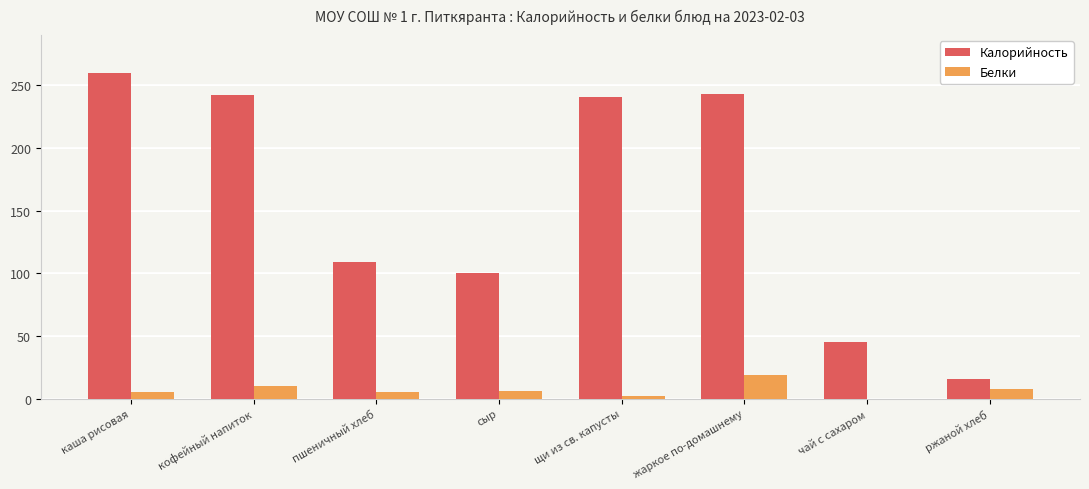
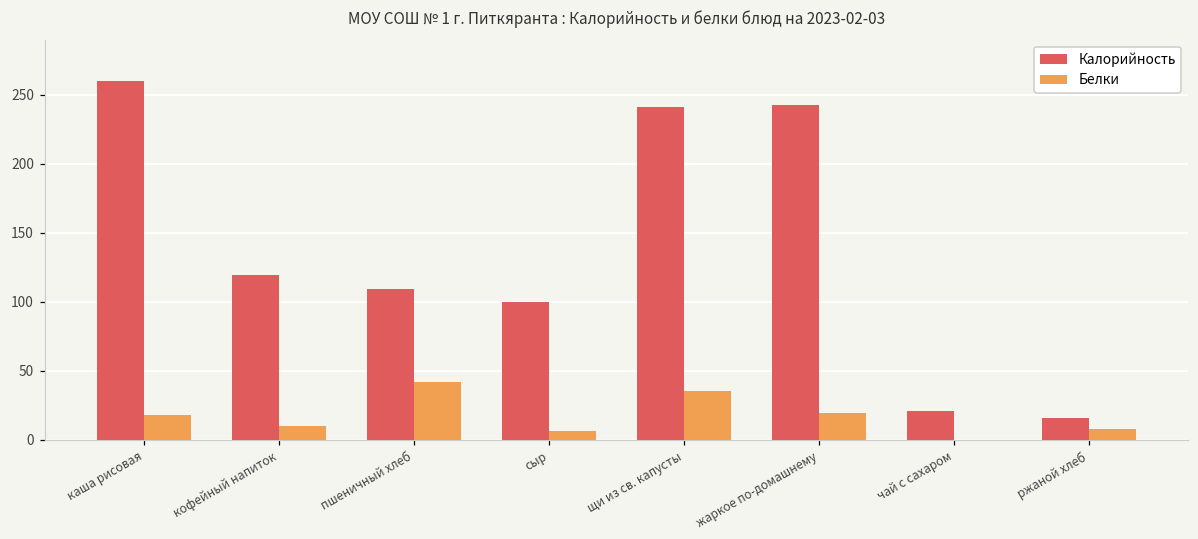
Белки, каша рисовая: 5 -> 18
Калорийность, кофейный напиток: 242 -> 119
Белки, пшеничный хлеб: 5 -> 42
Белки, щи из св. капусты: 2 -> 35
Калорийность, чай с сахаром: 45 -> 21
